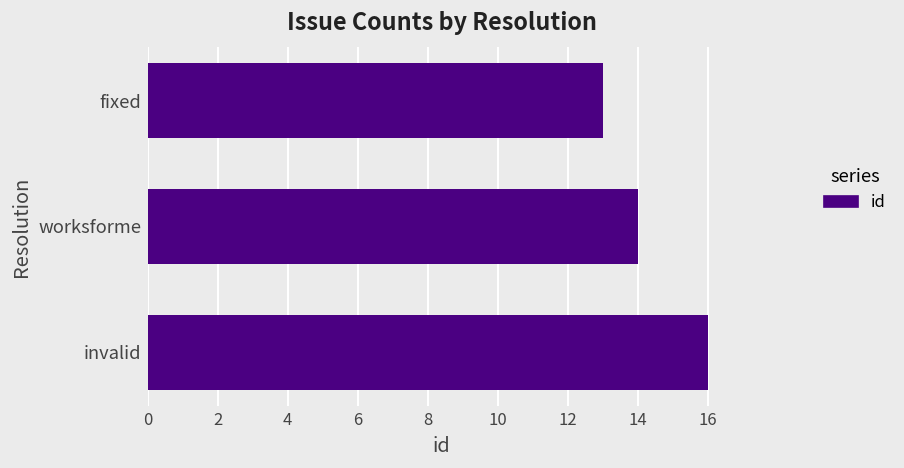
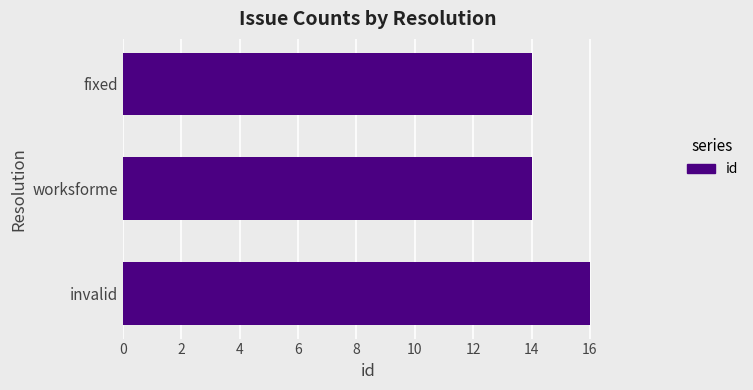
fixed: 13 -> 14
